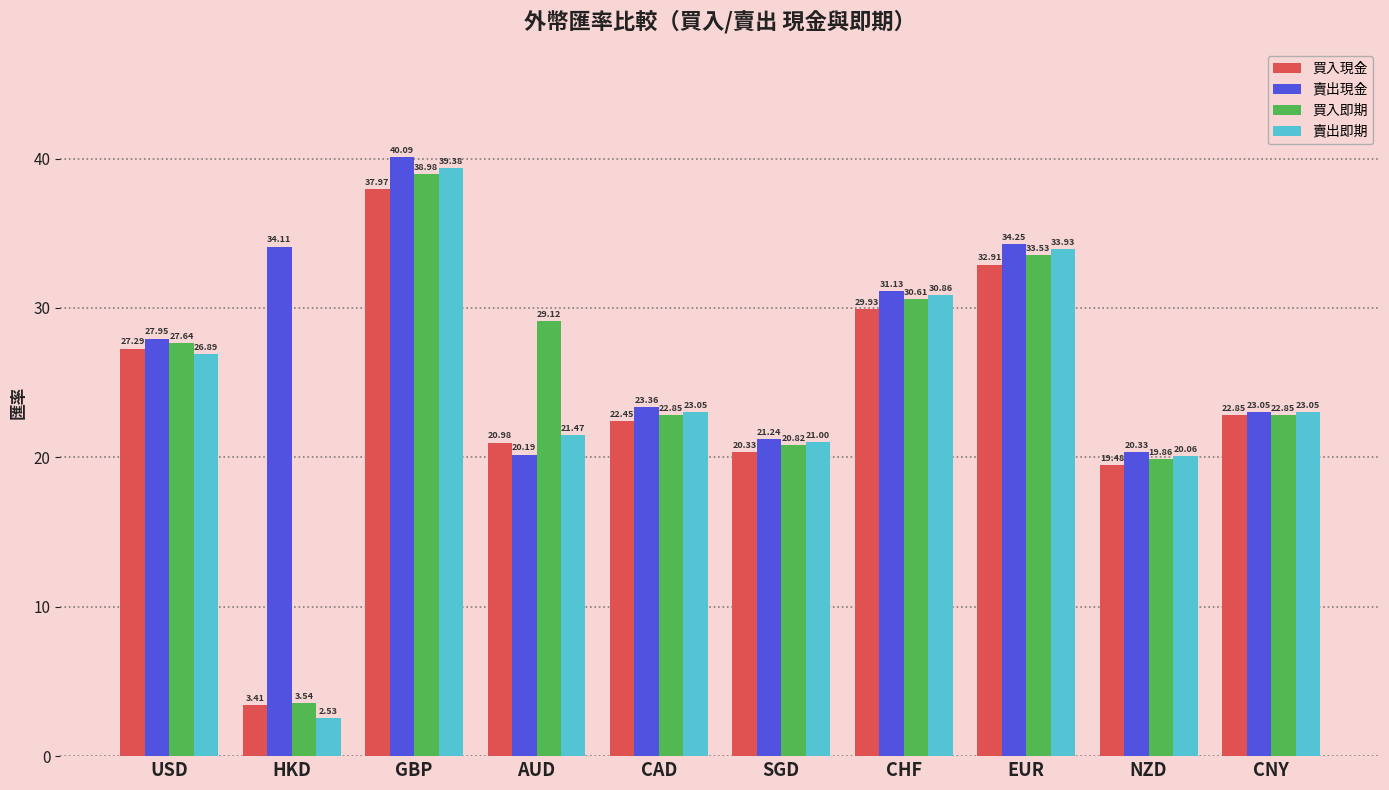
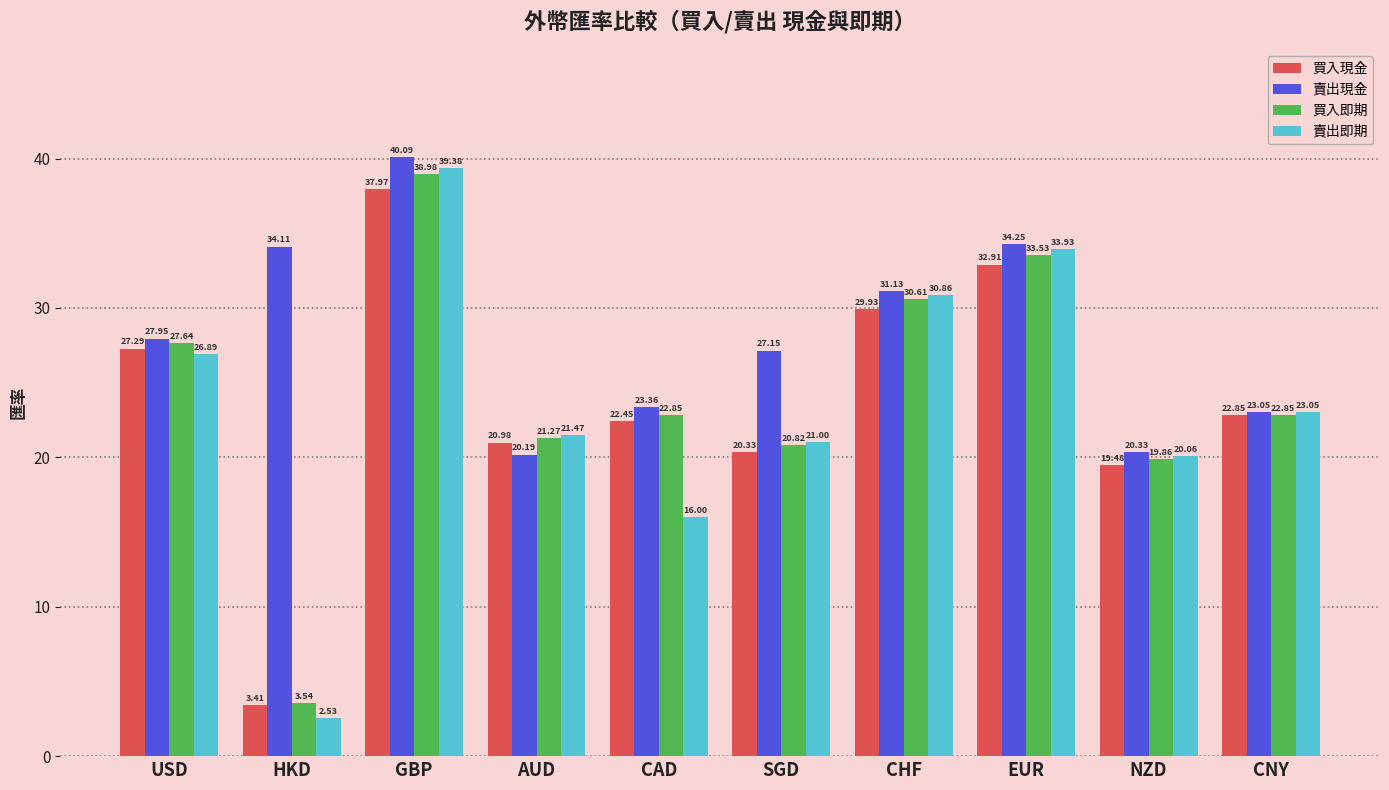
買入即期, AUD: 29.12 -> 21.27
賣出即期, CAD: 23.05 -> 16.00
賣出現金, SGD: 21.24 -> 27.15
